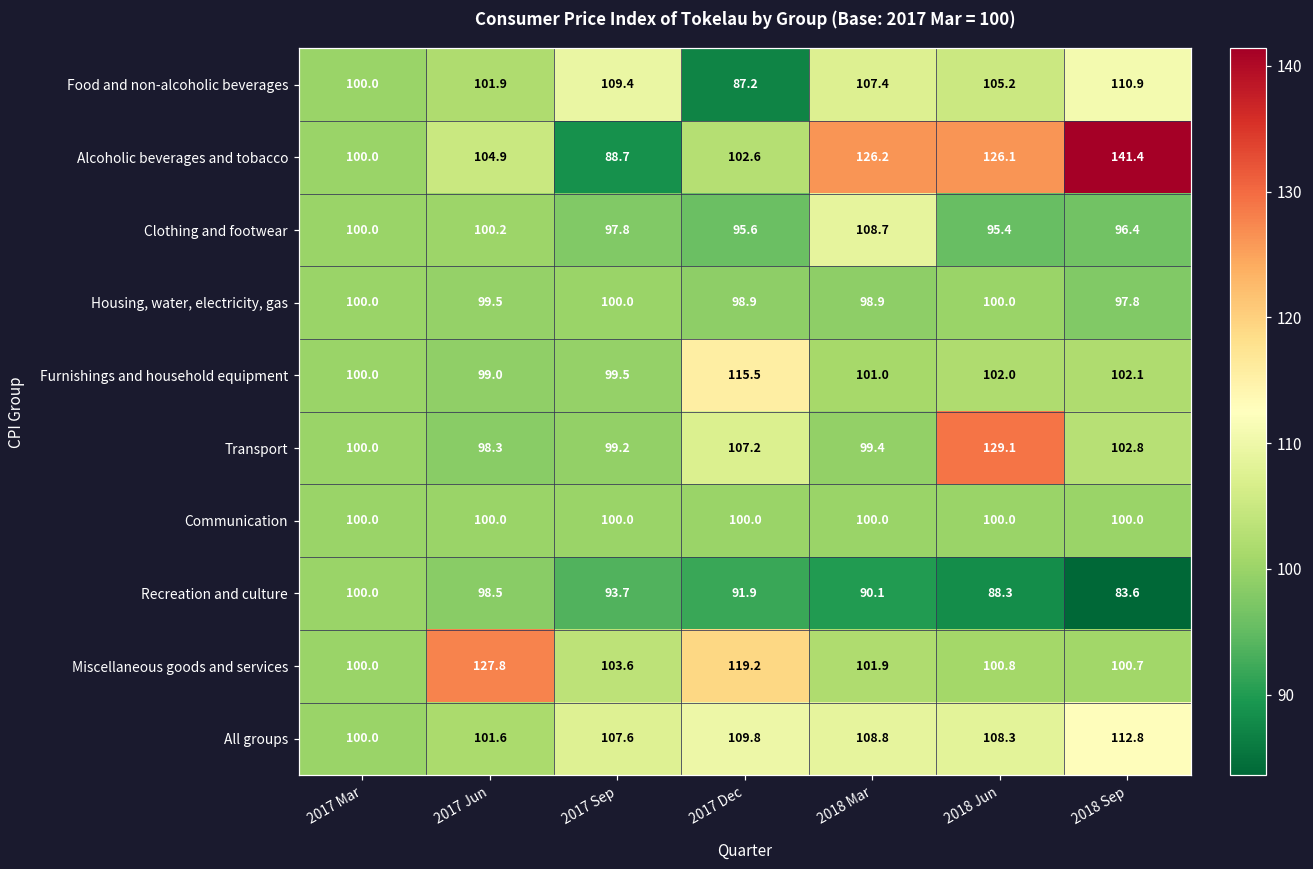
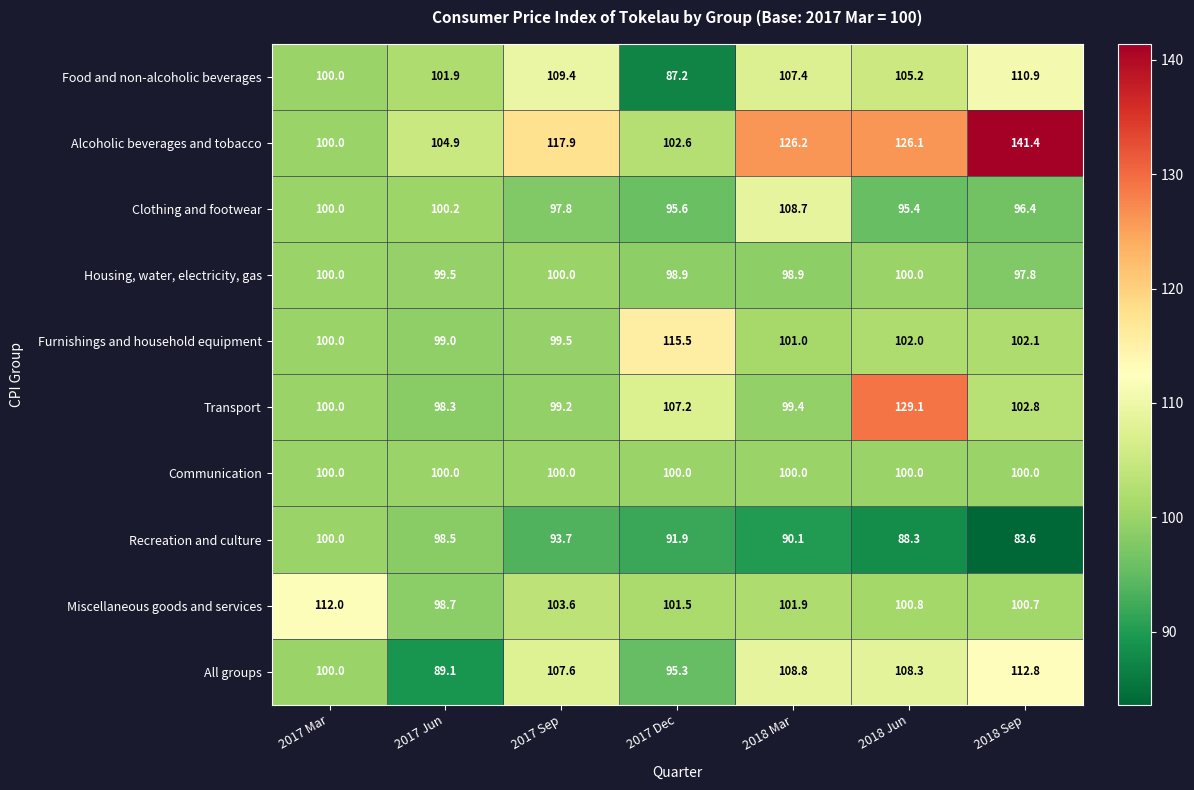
Alcoholic beverages and tobacco, 2017 Sep: 88.7 -> 117.9
Miscellaneous goods and services, 2017 Mar: 100.0 -> 112.0
Miscellaneous goods and services, 2017 Jun: 127.8 -> 98.7
Miscellaneous goods and services, 2017 Dec: 119.2 -> 101.5
All groups, 2017 Jun: 101.6 -> 89.1
All groups, 2017 Dec: 109.8 -> 95.3
